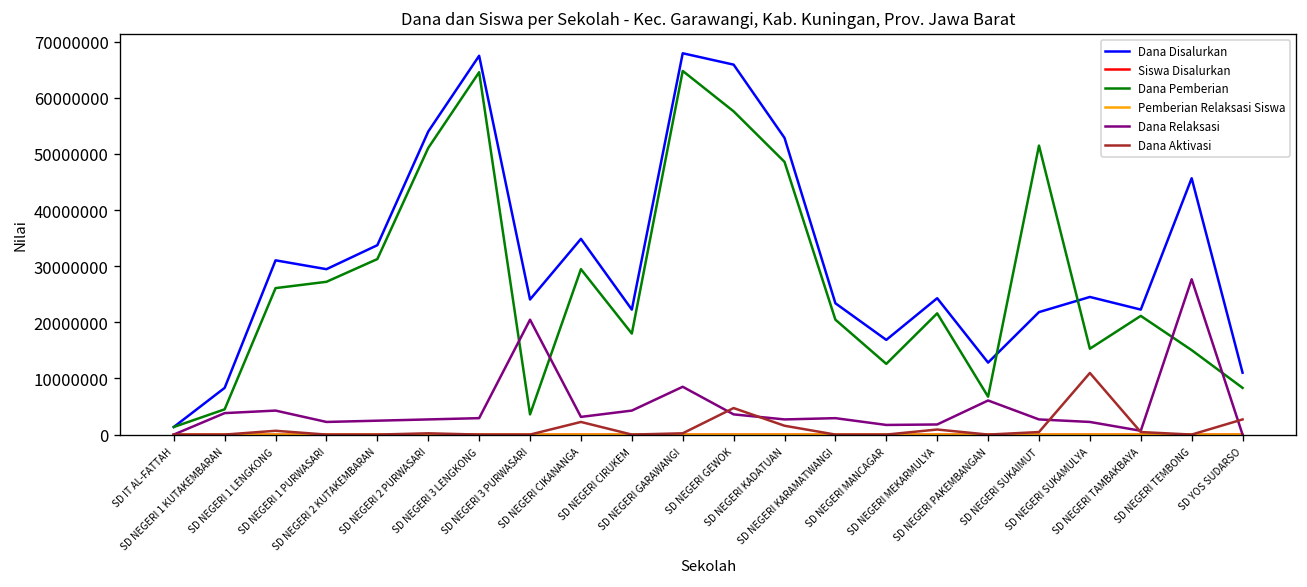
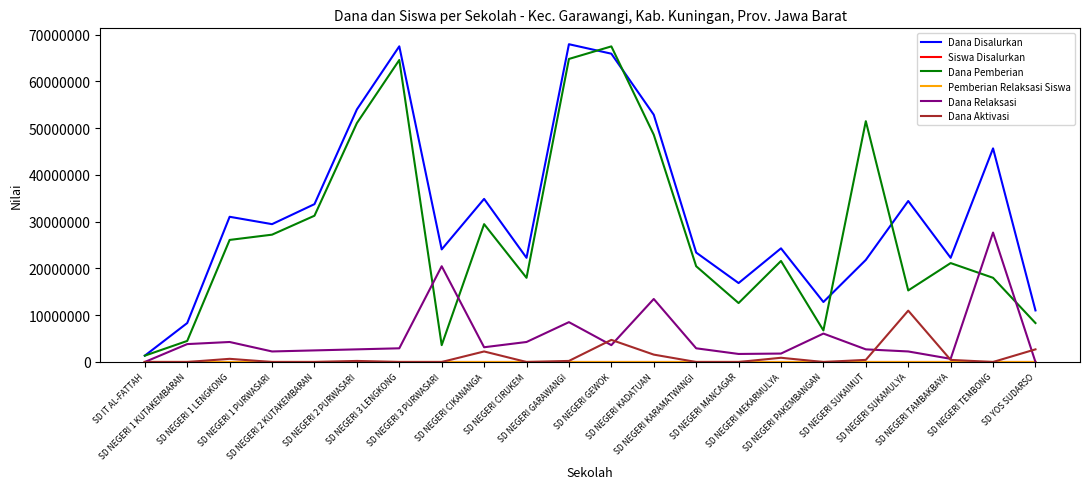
Dana Pemberian, SD NEGERI GEWOK: 58000000 -> 67000000
Dana Relaksasi, SD NEGERI KADATUAN: 3000000 -> 13000000
Dana Disalurkan, SD NEGERI SUKAMULYA: 25000000 -> 34000000
Dana Pemberian, SD NEGERI TEMBONG: 15000000 -> 18000000
